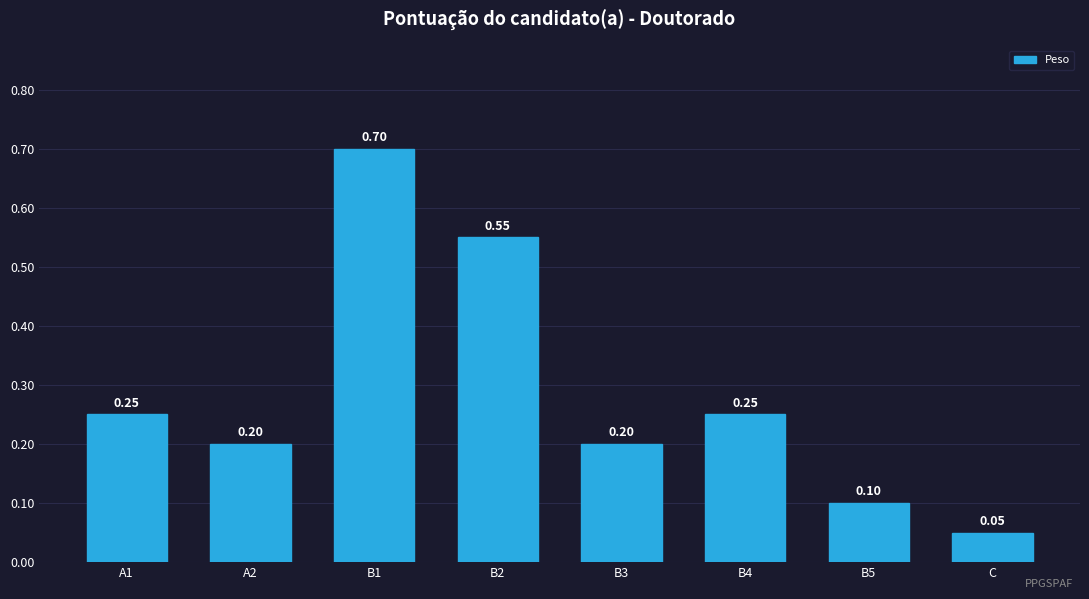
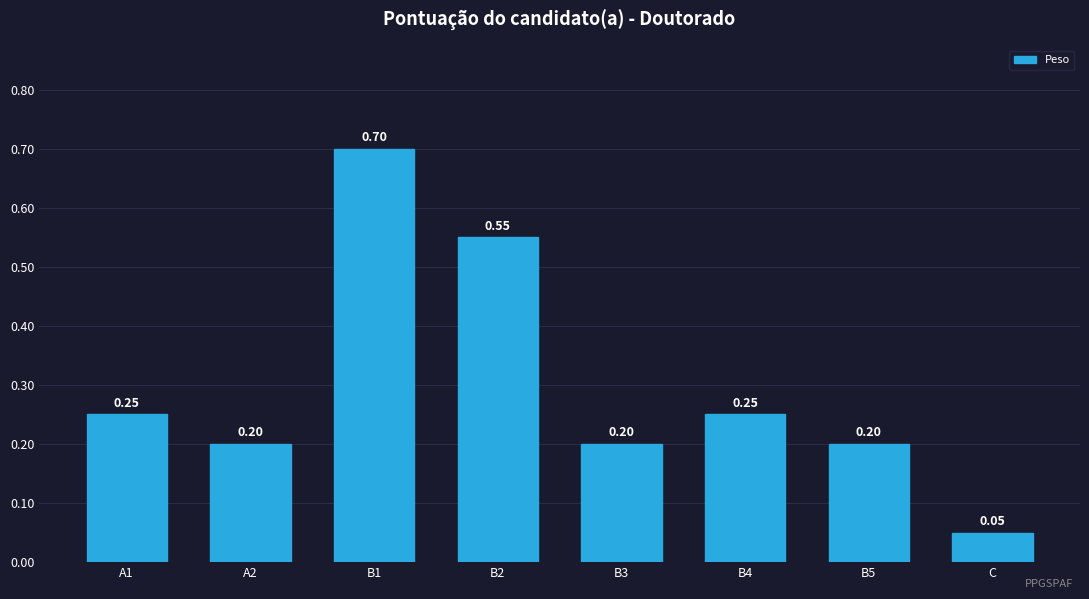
B5: 0.10 -> 0.20
